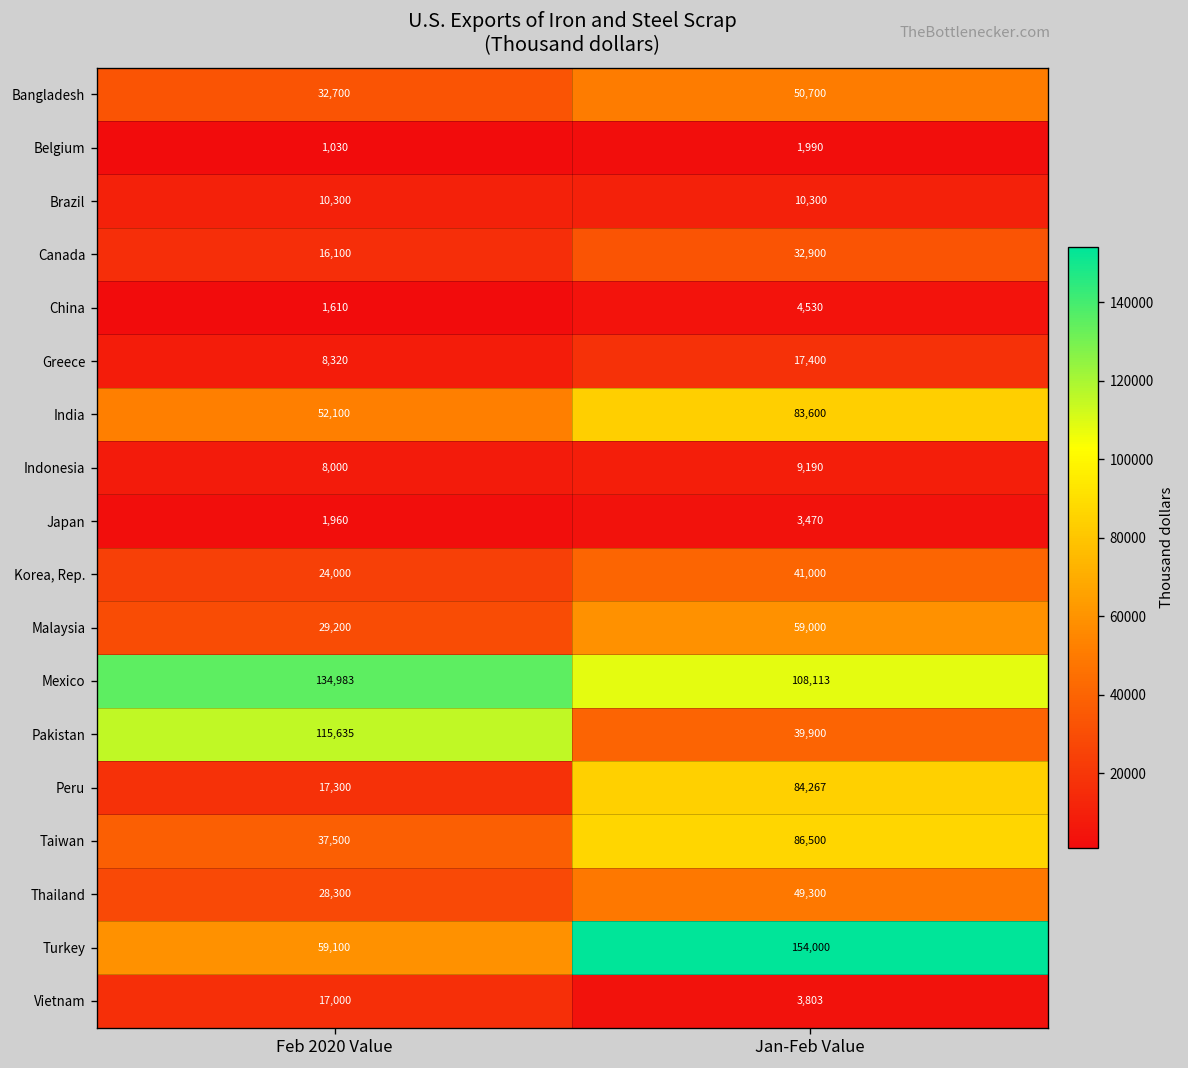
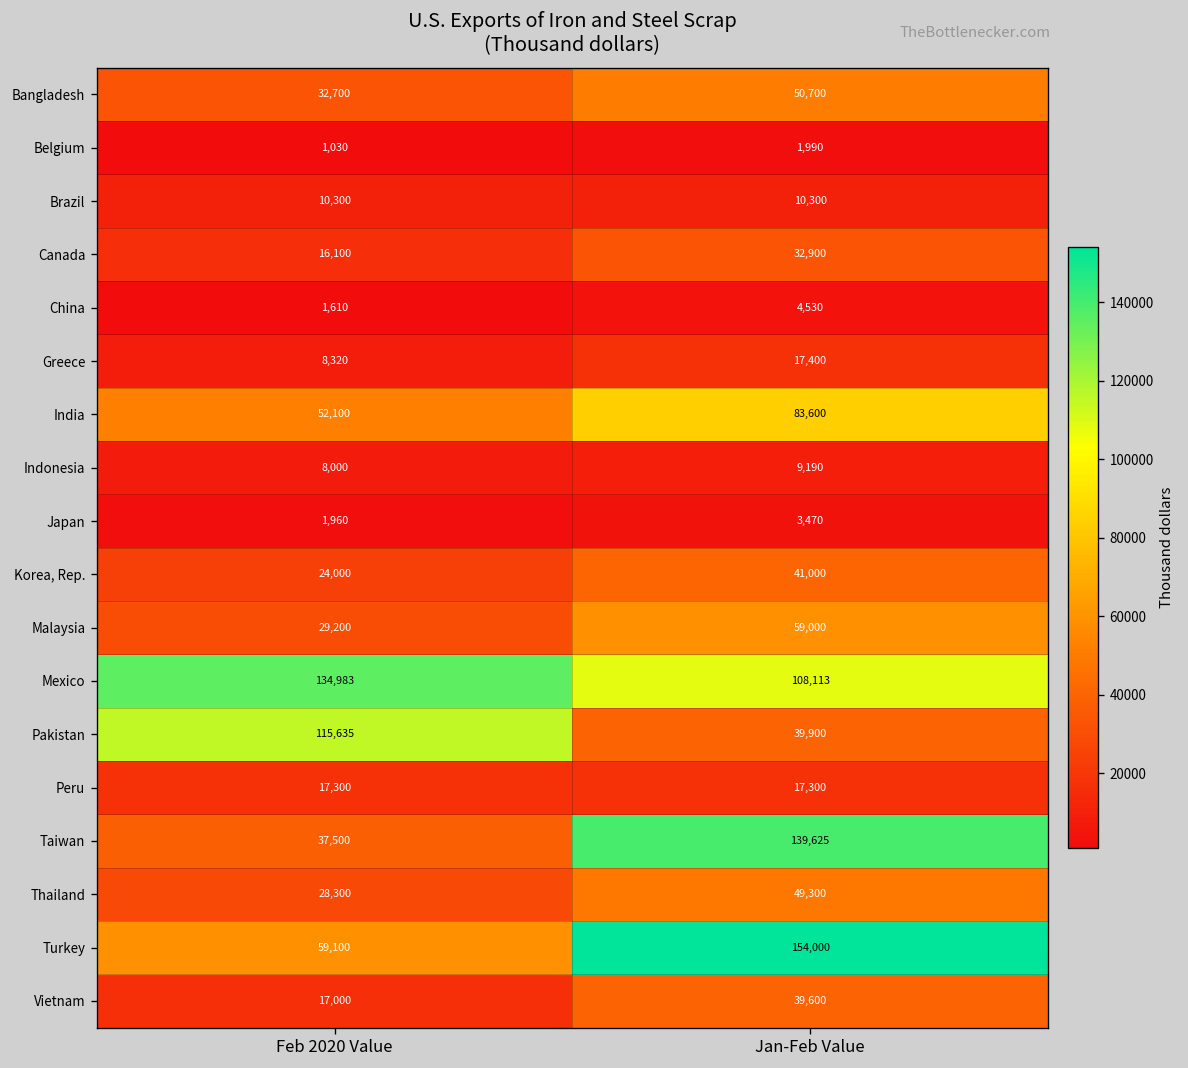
Peru, Jan-Feb Value: 84,267 -> 17,300
Taiwan, Jan-Feb Value: 86,500 -> 139,625
Vietnam, Jan-Feb Value: 3,803 -> 39,600
